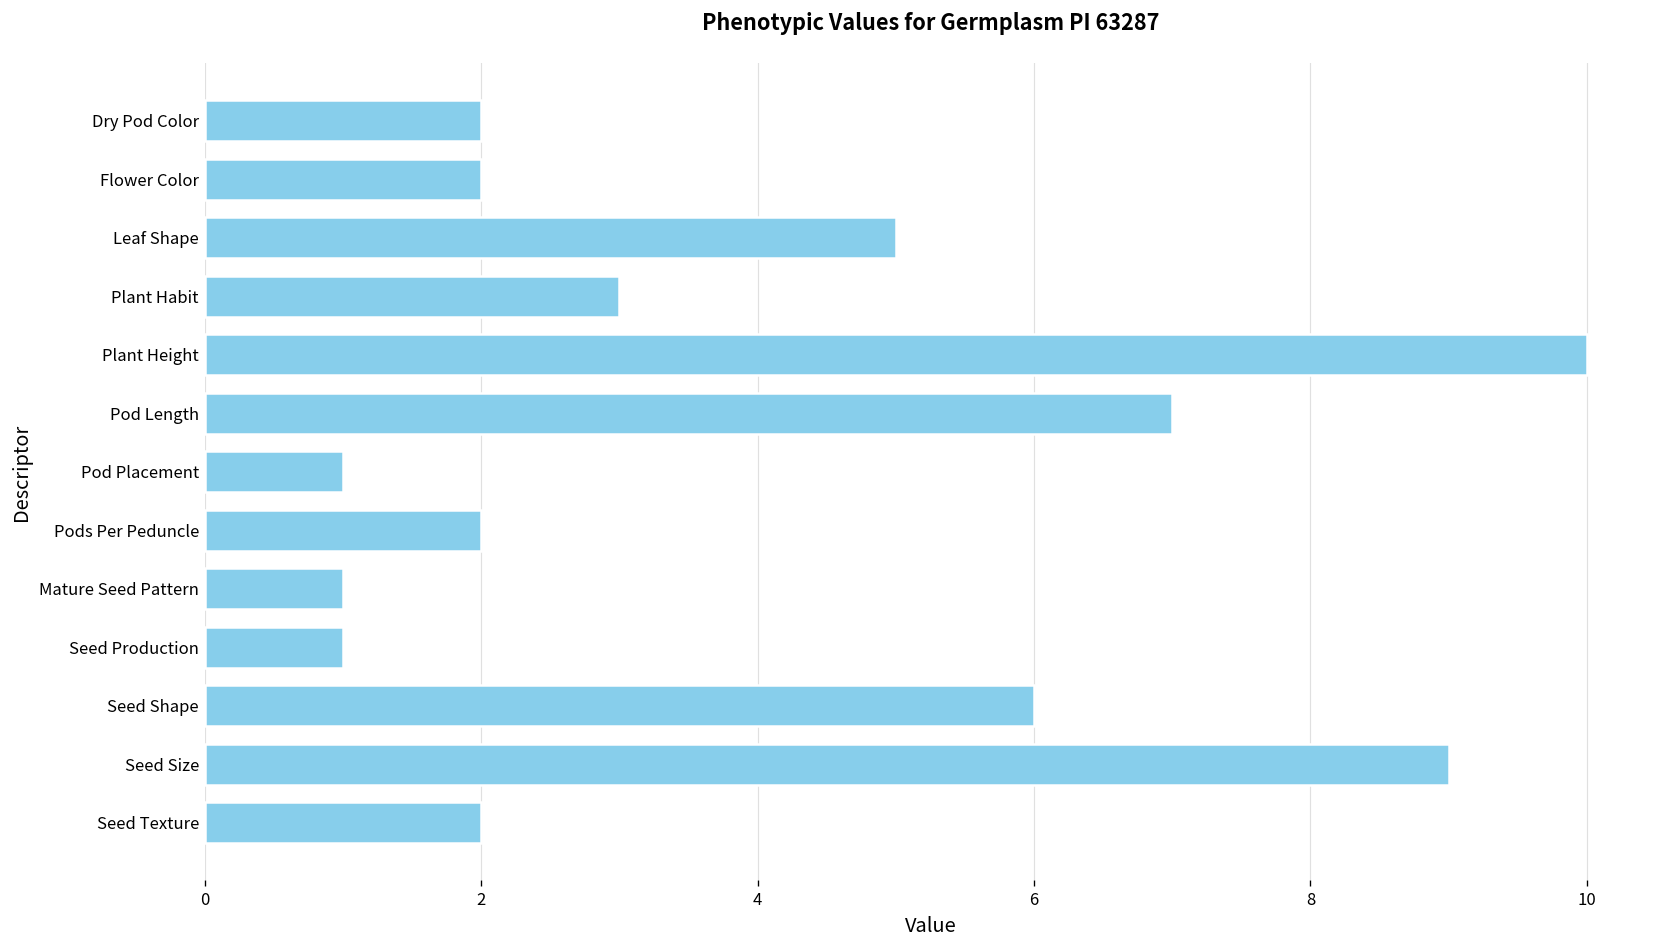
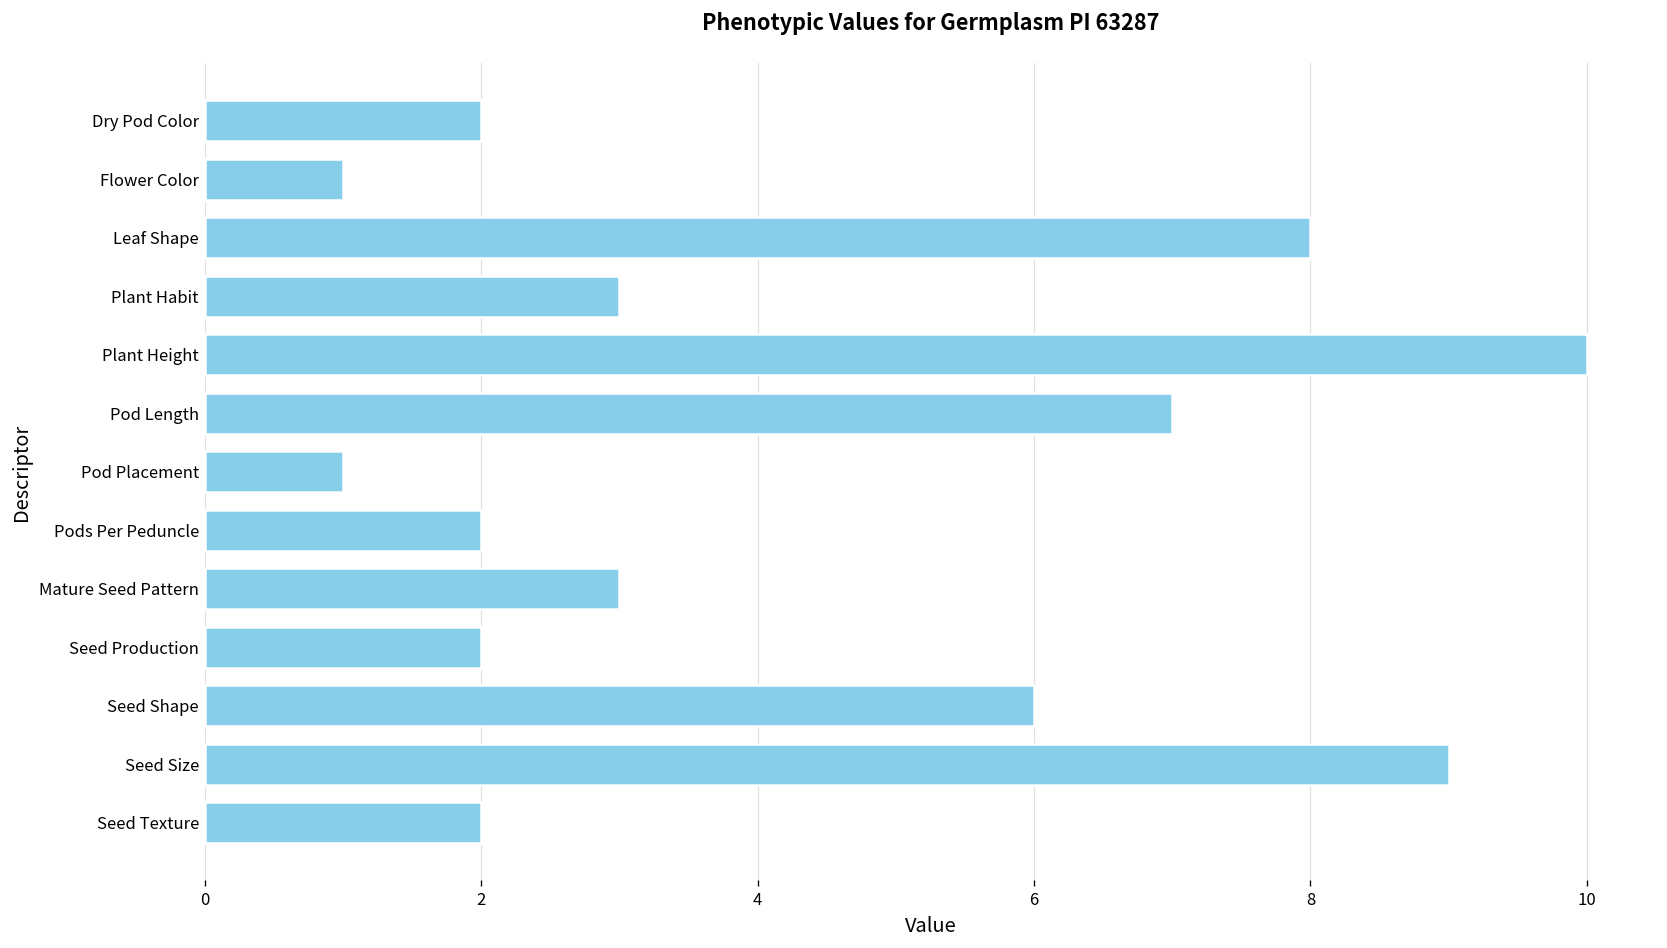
Flower Color: 2 -> 1
Leaf Shape: 5 -> 8
Mature Seed Pattern: 1 -> 3
Seed Production: 1 -> 2
